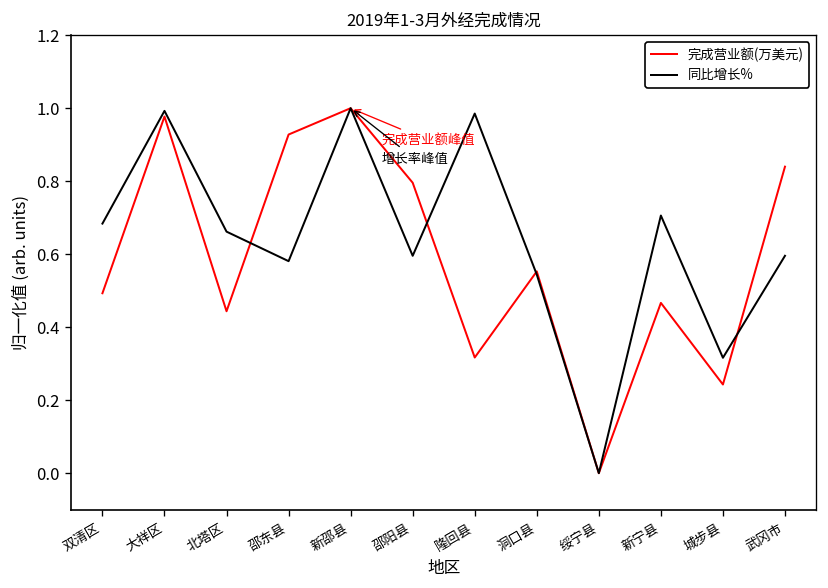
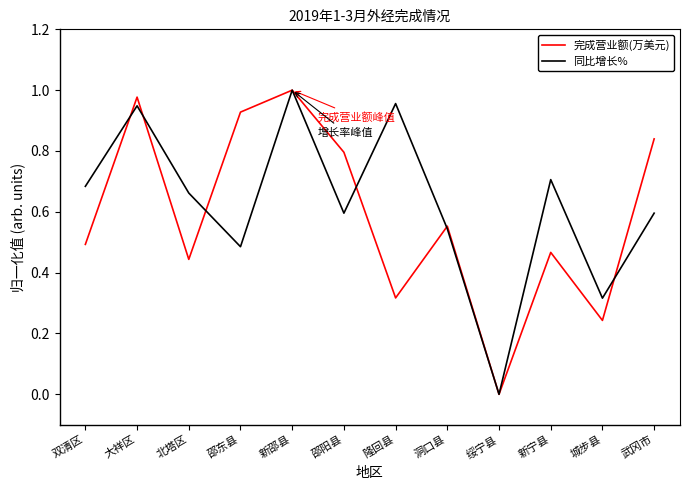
同比增长%, 大祥区: 0.99 -> 0.95
同比增长%, 邵东县: 0.58 -> 0.49
同比增长%, 隆回县: 0.99 -> 0.96
